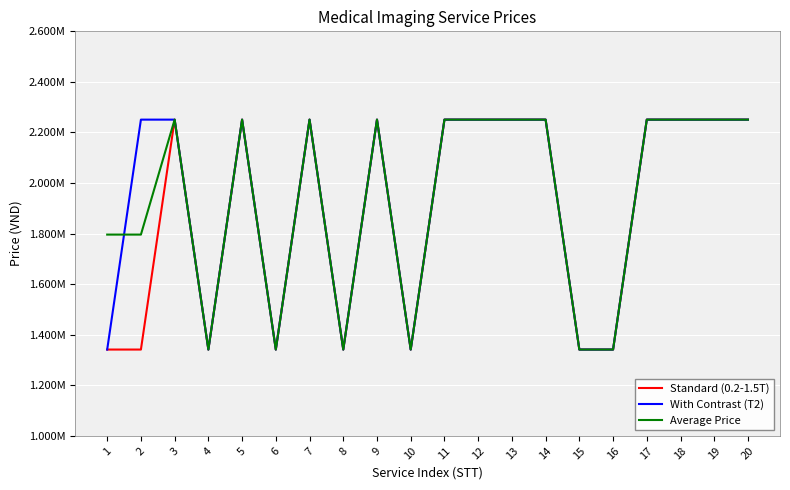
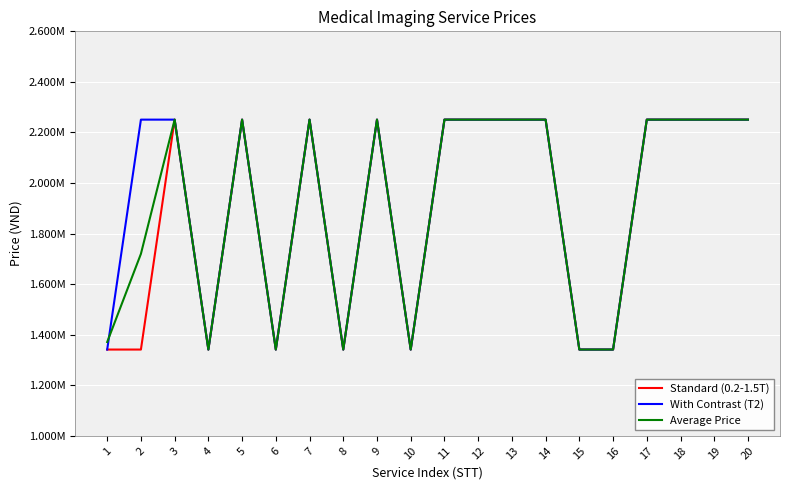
Average Price, 1: 1800000 -> 1370000
Average Price, 2: 1800000 -> 1720000
